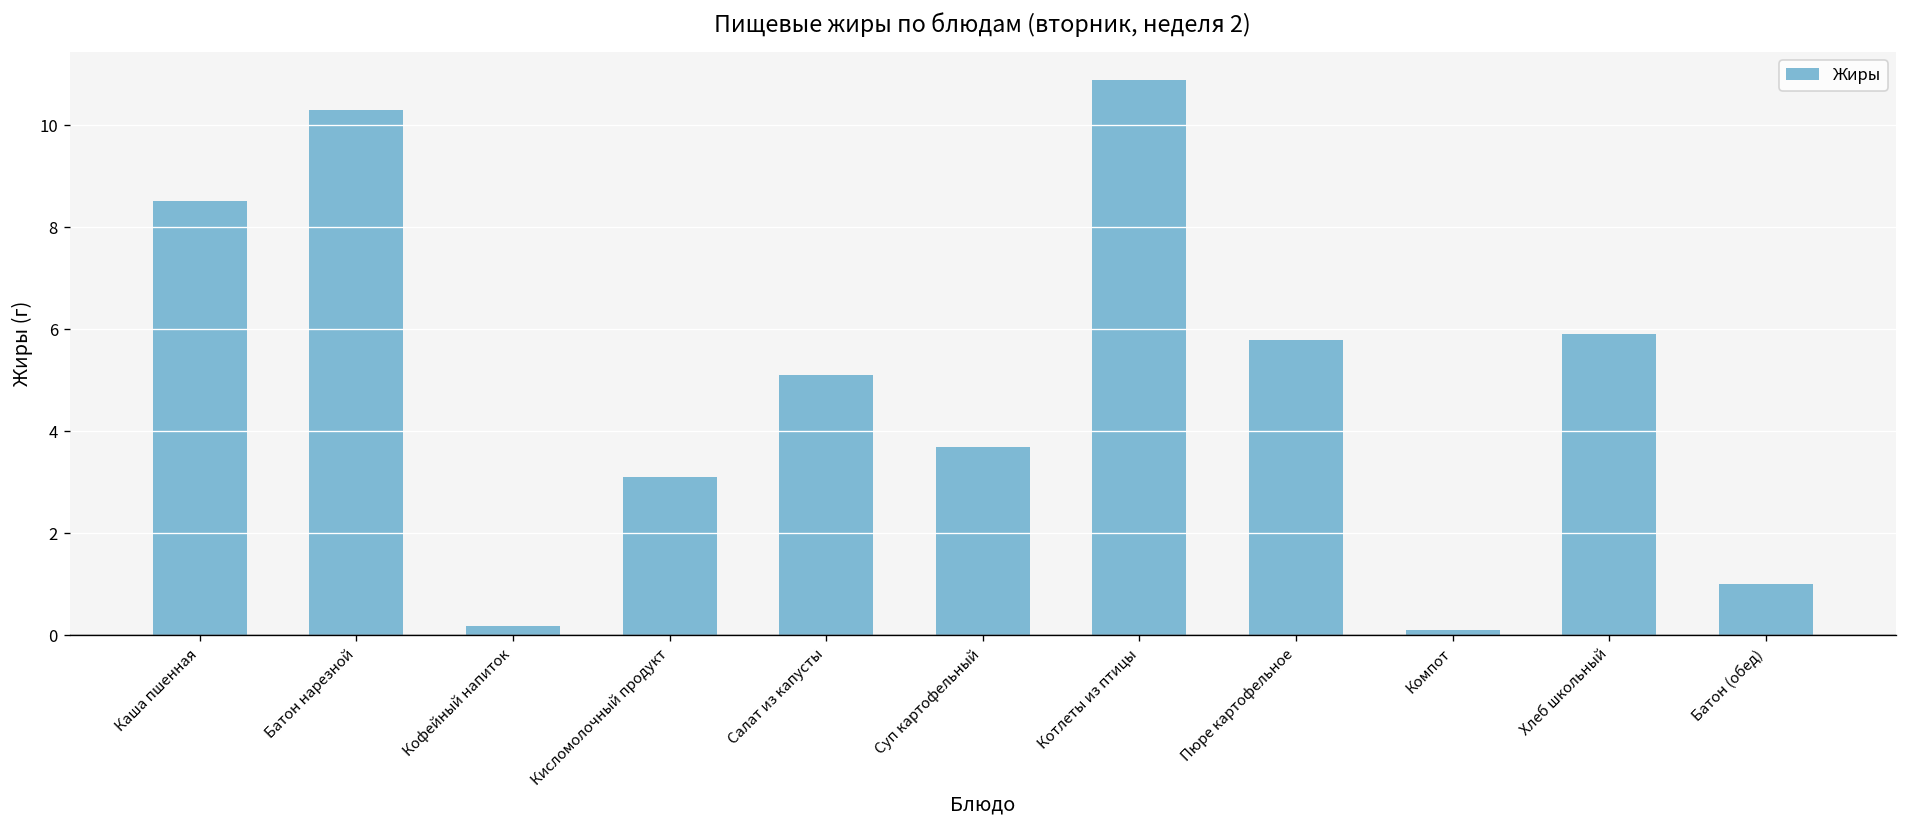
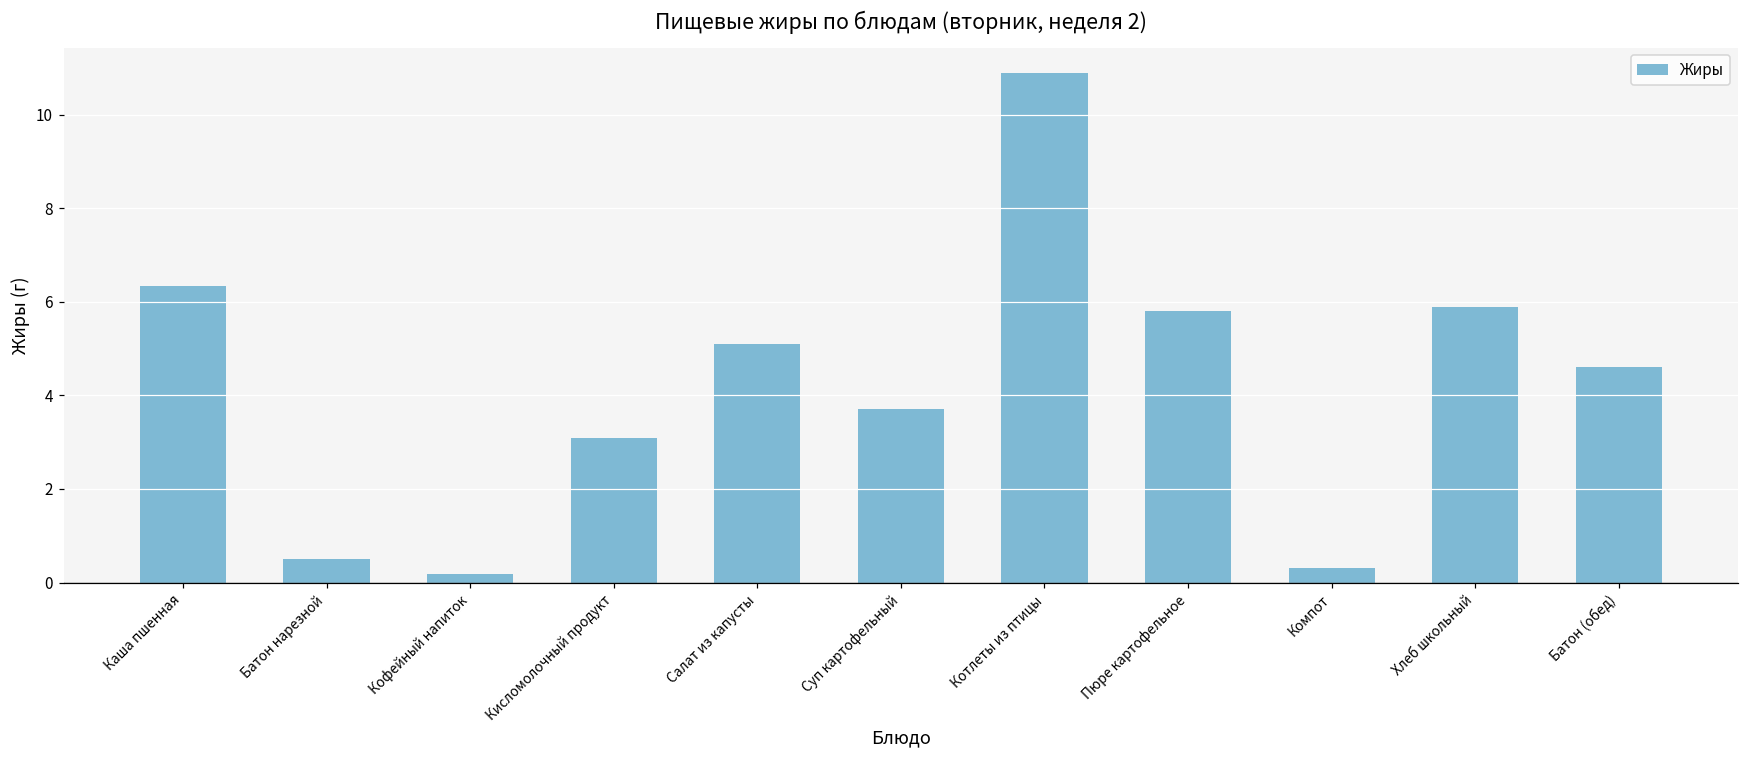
Каша пшенная: 8.5 -> 6.3
Батон нарезной: 10.3 -> 0.5
Компот: 0.1 -> 0.3
Батон (обед): 1.0 -> 4.6
